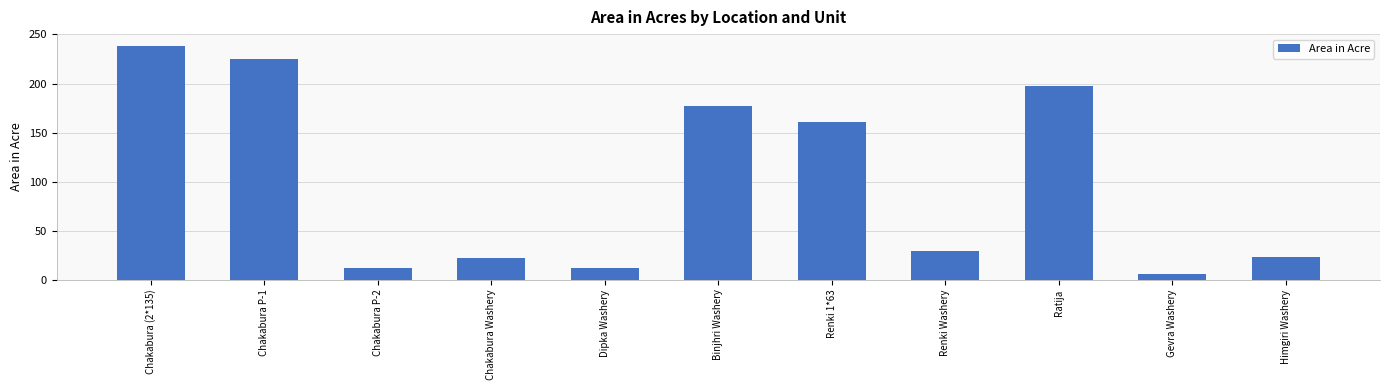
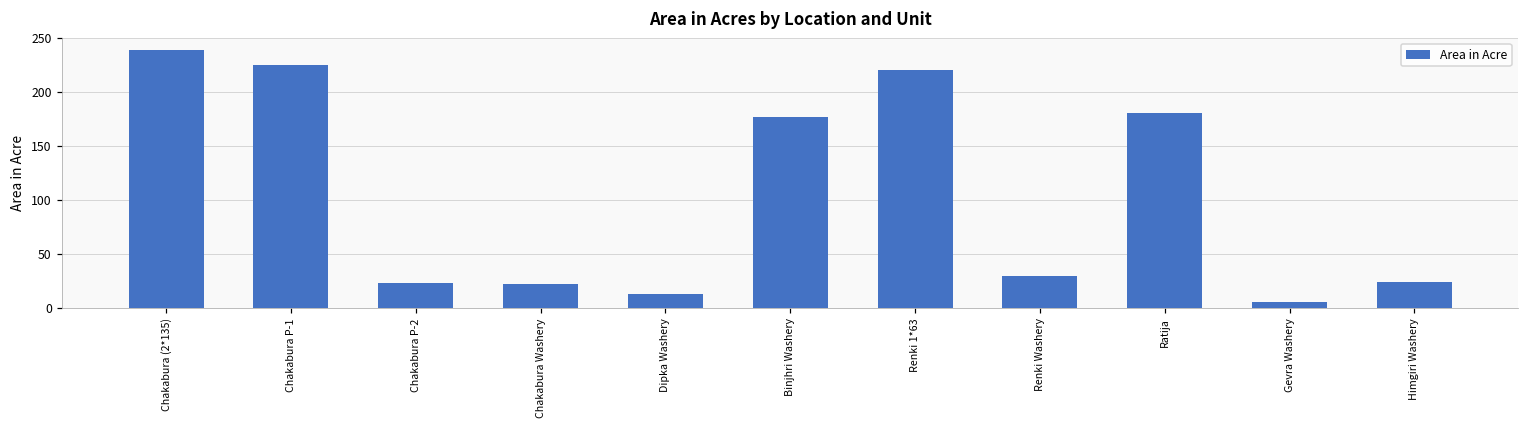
Chakabura P-2: 10 -> 20
Renki 1*63: 160 -> 220
Ratija: 200 -> 180
